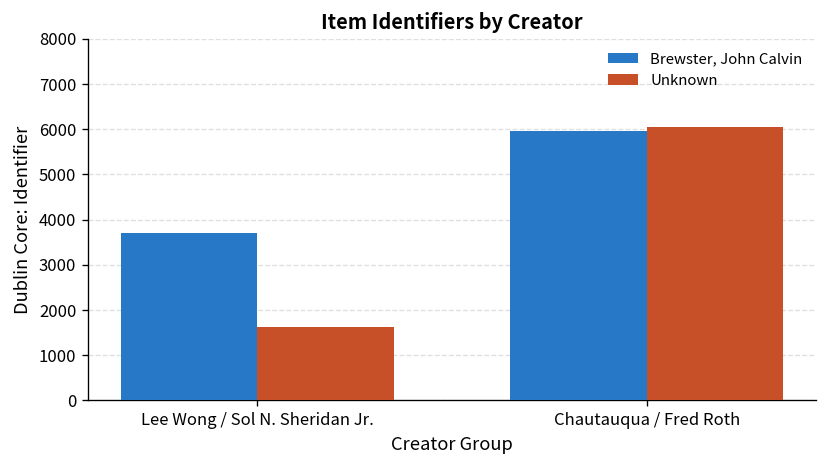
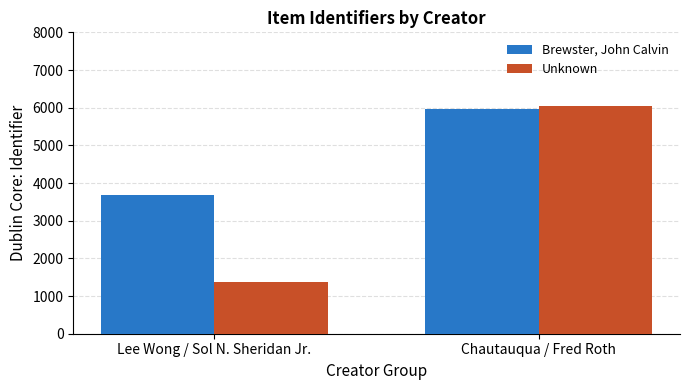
Unknown, Lee Wong / Sol N. Sheridan Jr.: 1600 -> 1400
